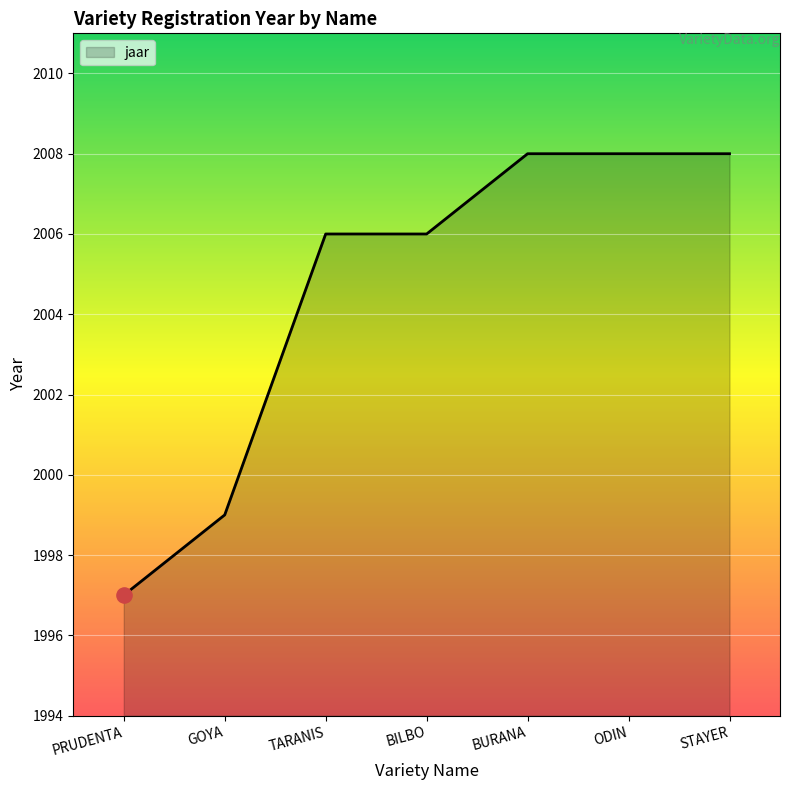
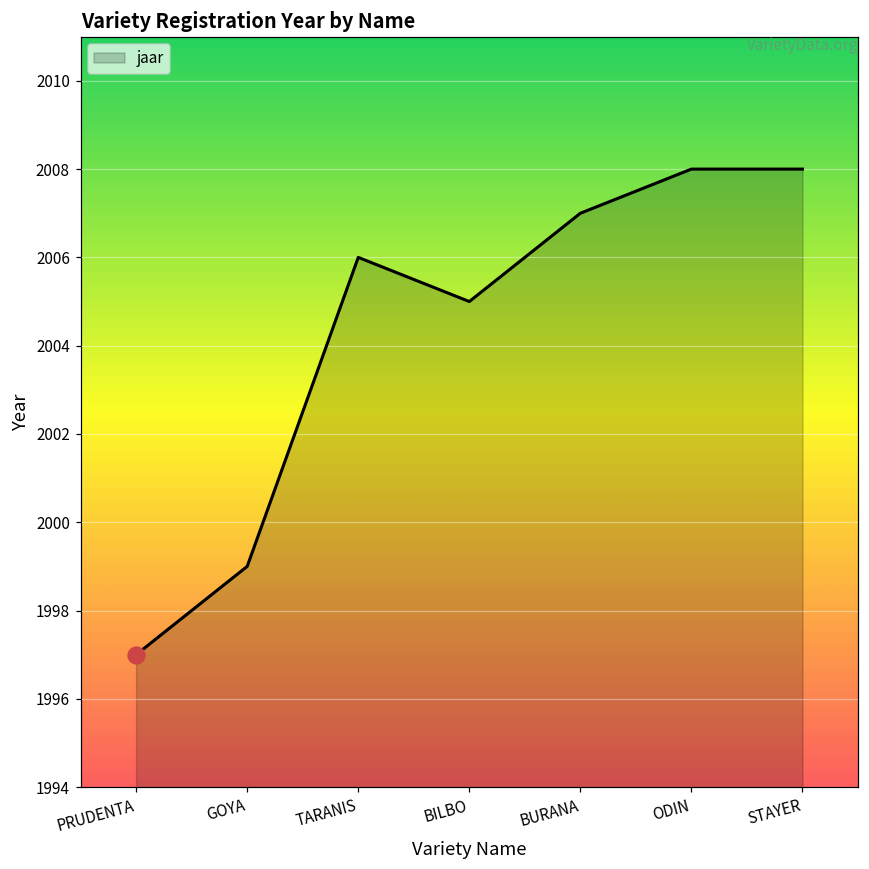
jaar, BILBO: 2006 -> 2005
jaar, BURANA: 2008 -> 2007
